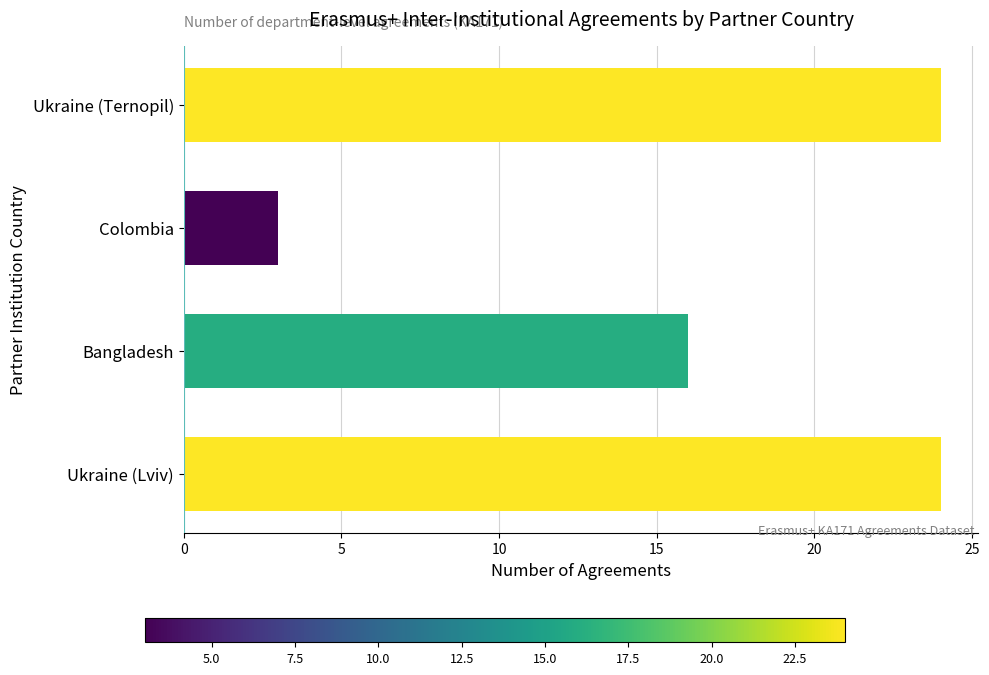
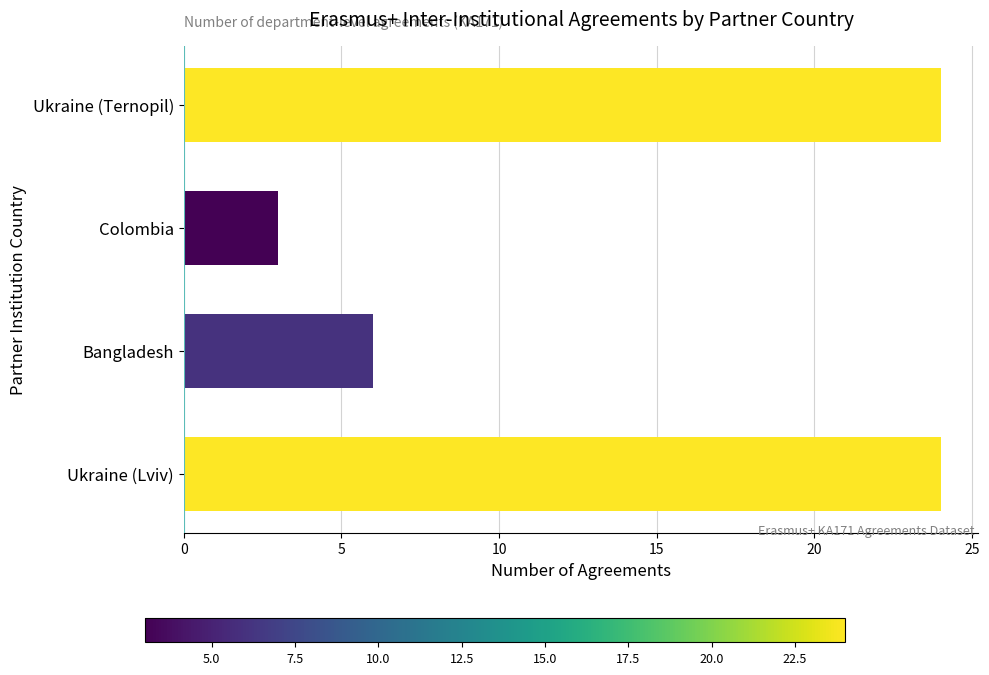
Bangladesh: 16 -> 6
